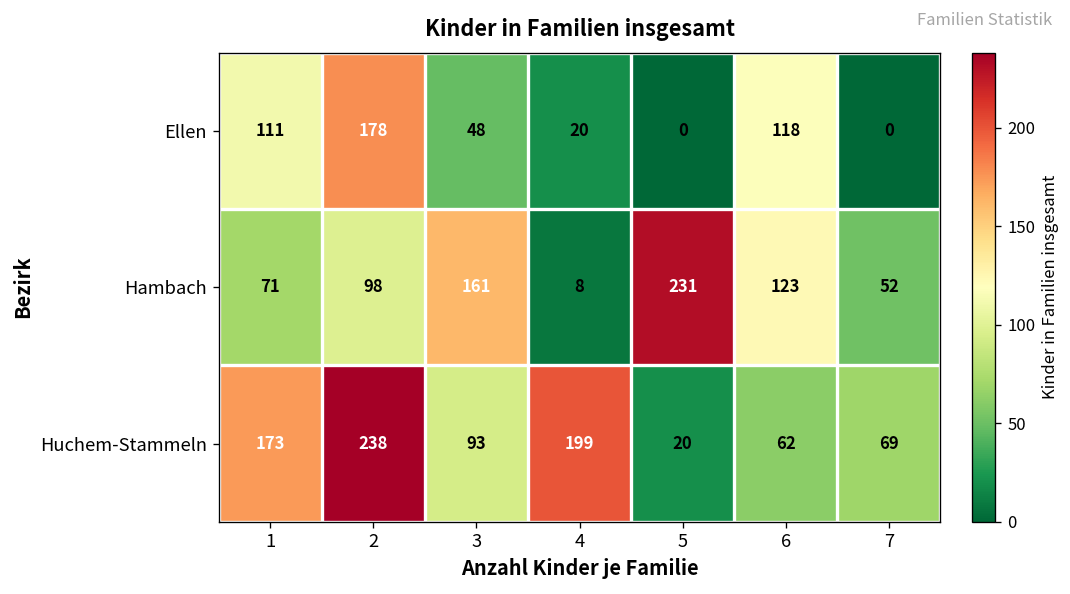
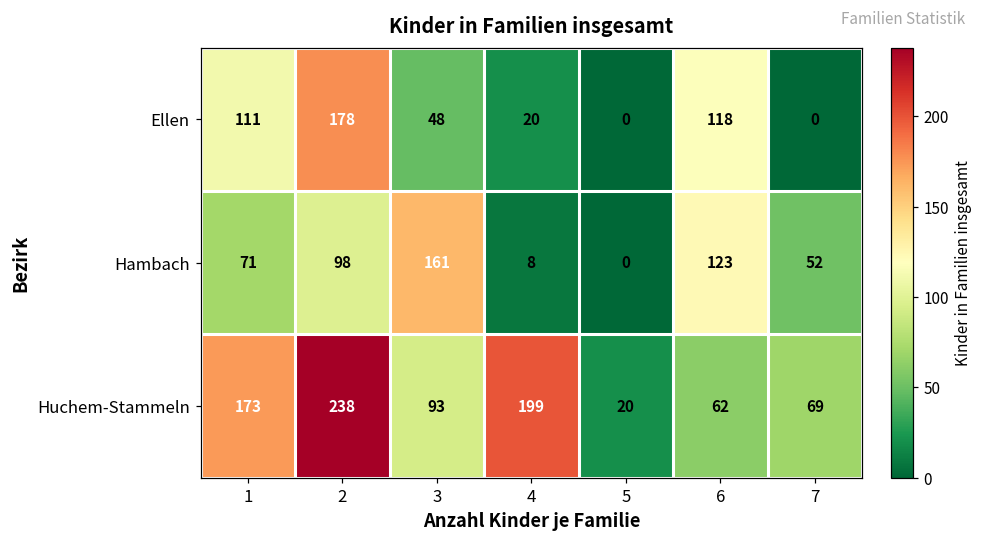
Hambach, 5: 231 -> 0
